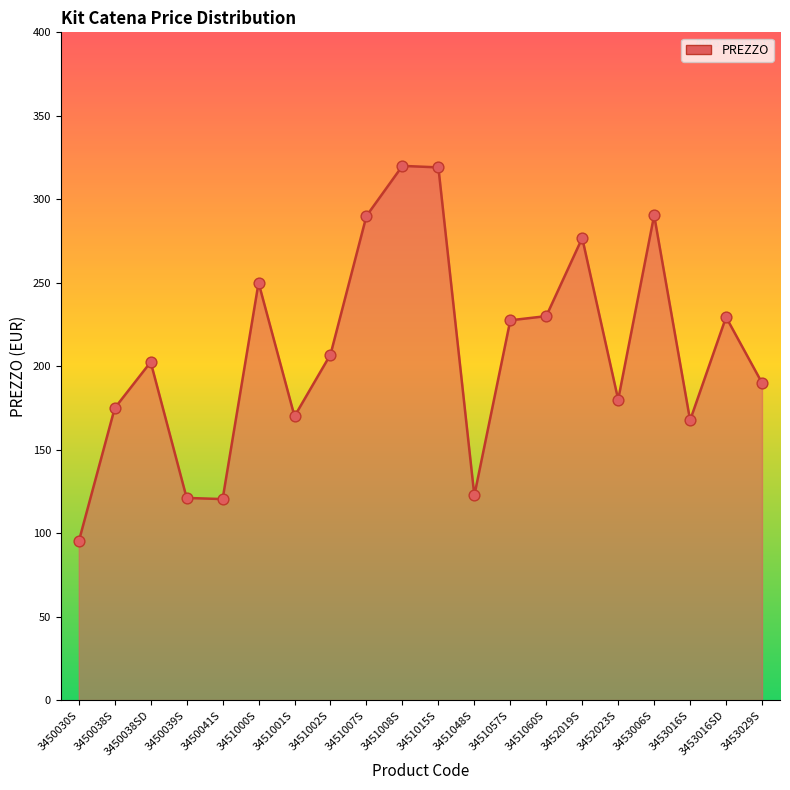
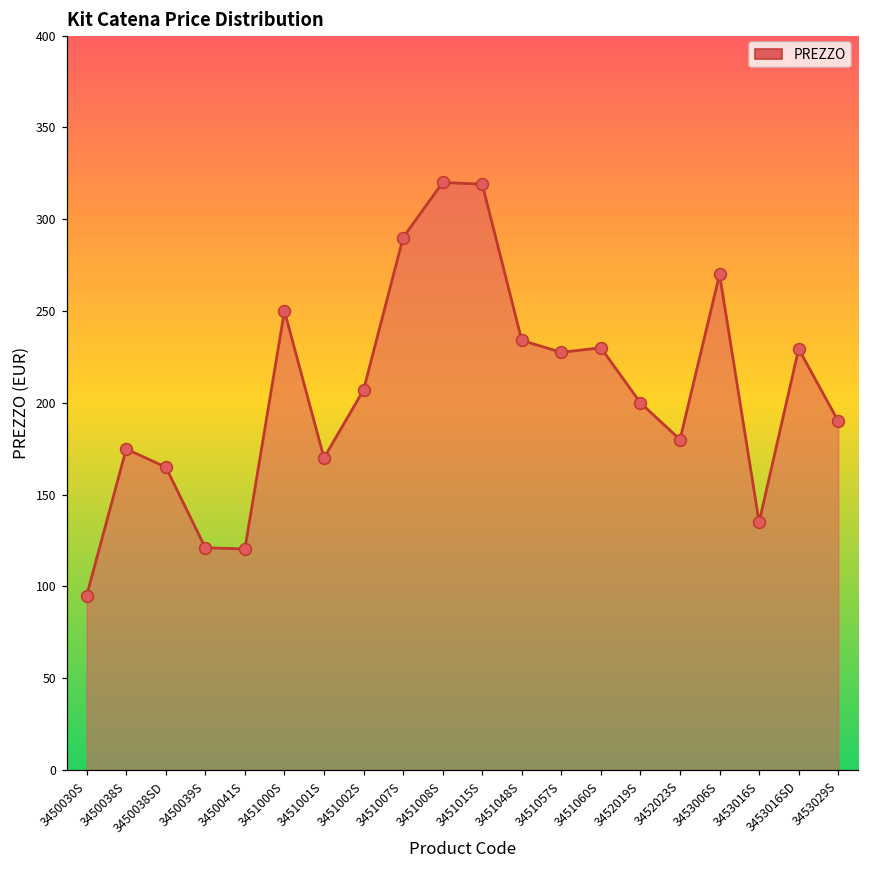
3450038SD: 203 -> 165
3451048S: 123 -> 234
3452019S: 277 -> 200
3453006S: 290 -> 270
3453016S: 168 -> 135
